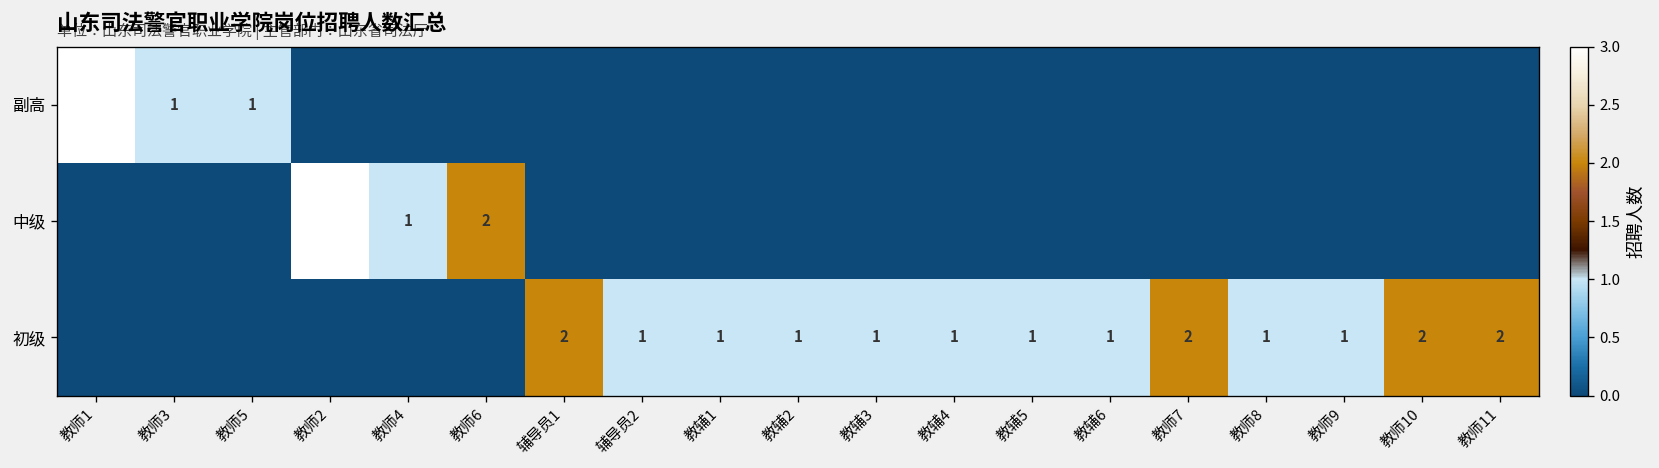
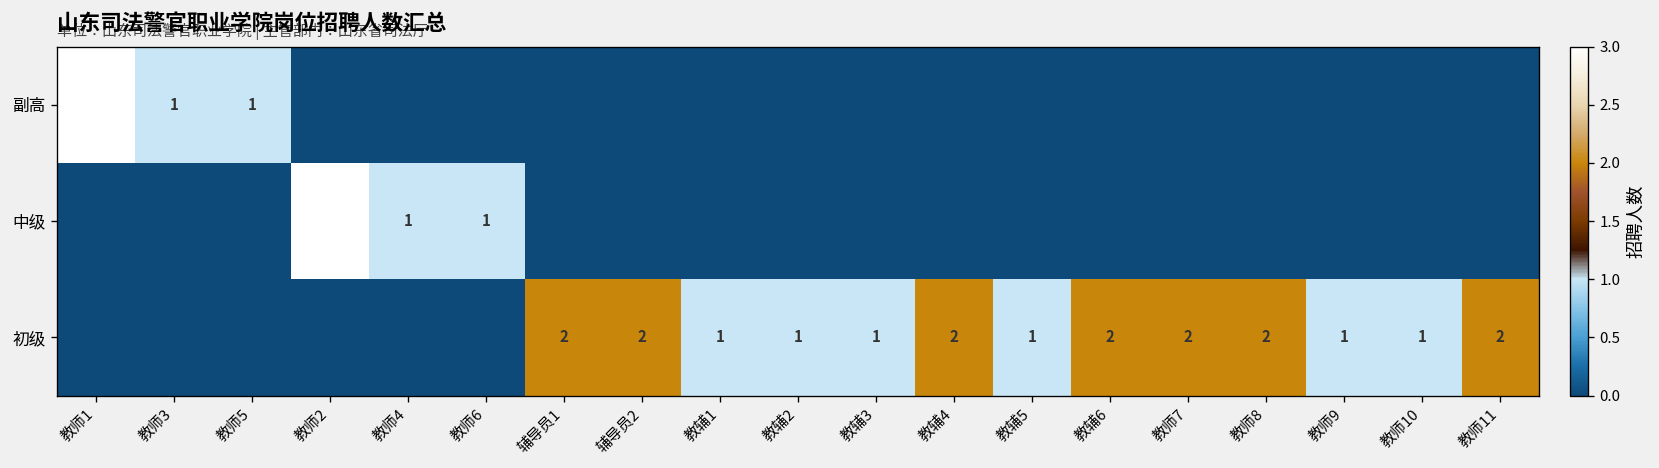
中级, 教师6: 2 -> 1
初级, 辅导员2: 1 -> 2
初级, 教辅4: 1 -> 2
初级, 教辅6: 1 -> 2
初级, 教师8: 1 -> 2
初级, 教师10: 2 -> 1
